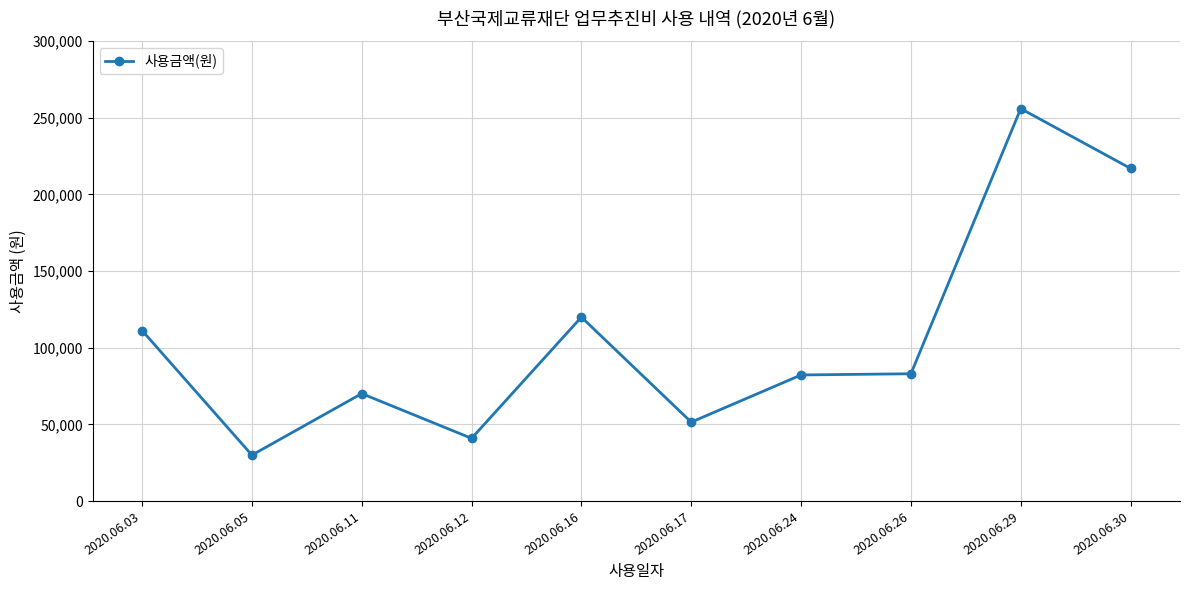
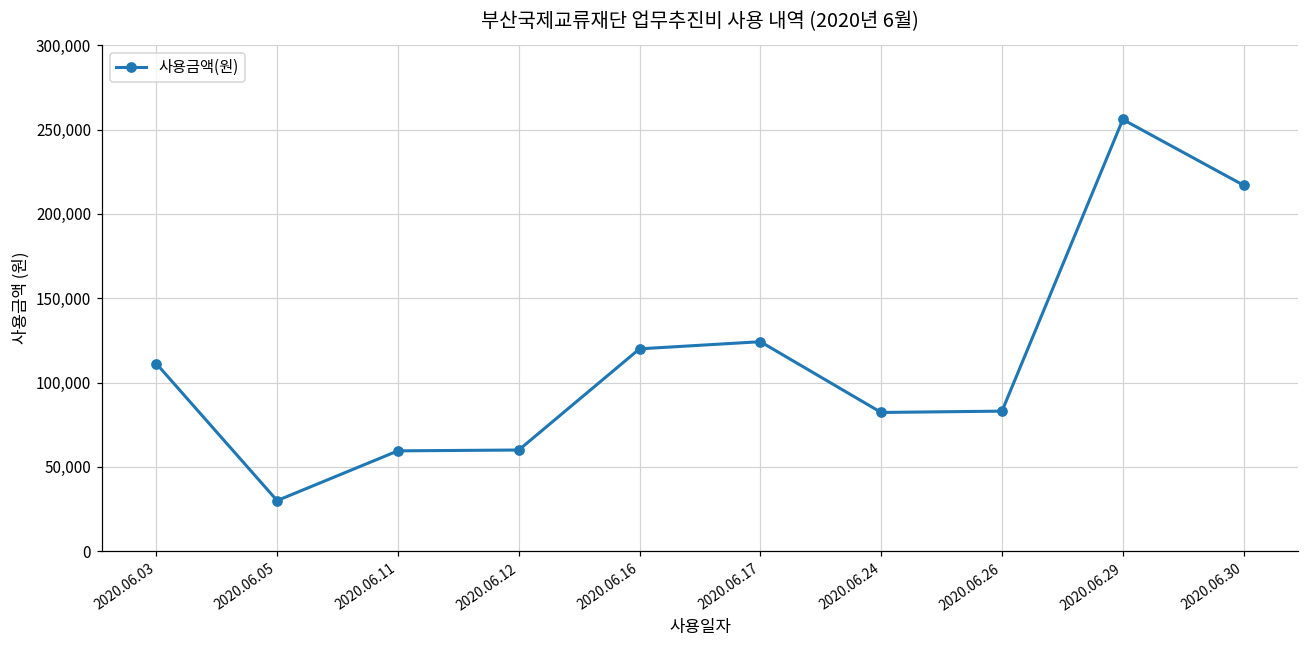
2020.06.11: 70,000 -> 60,000
2020.06.12: 41,000 -> 60,000
2020.06.17: 52,000 -> 124,000
